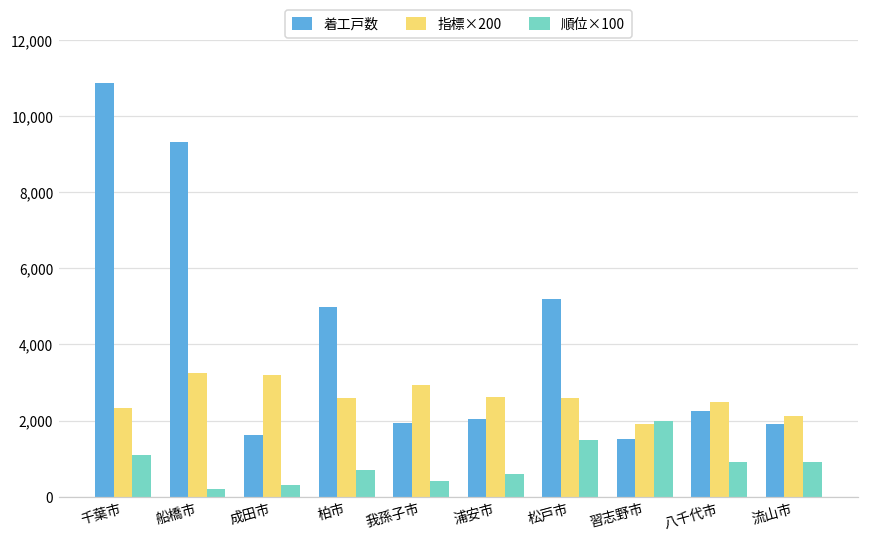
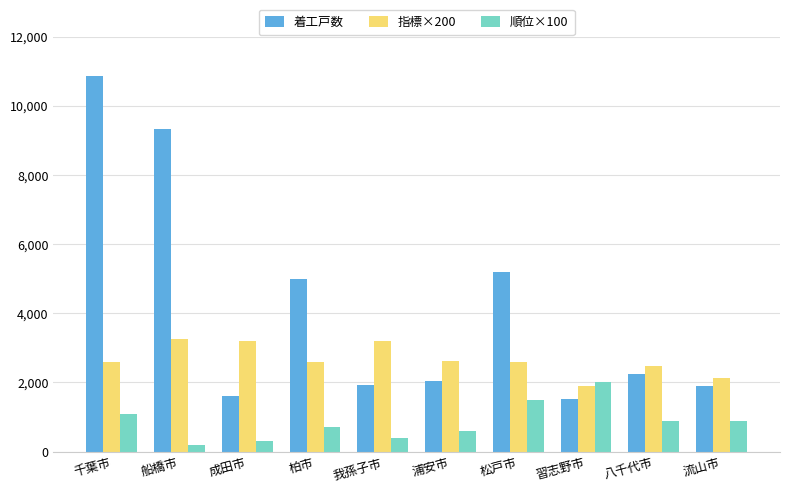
指標×200, 千葉市: 2,300 -> 2,600
指標×200, 我孫子市: 2,900 -> 3,200
